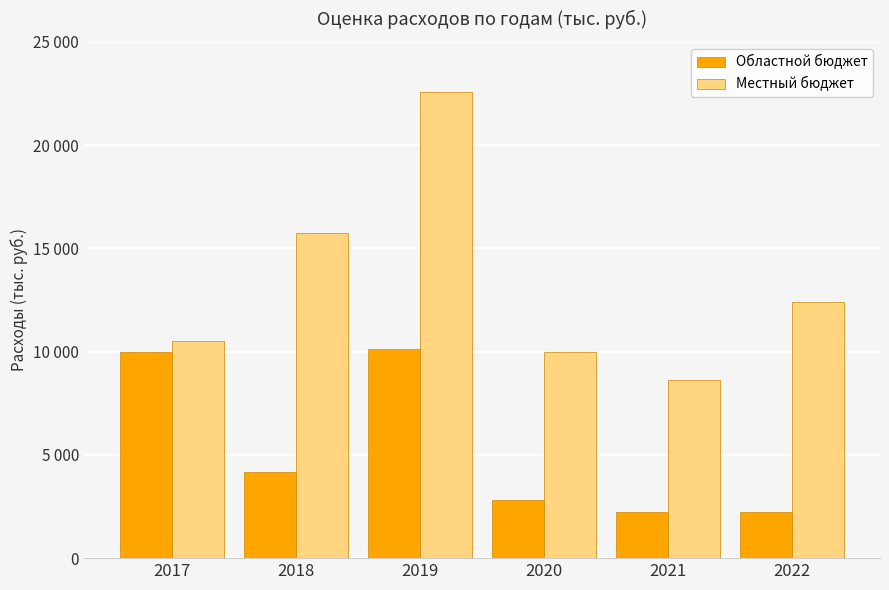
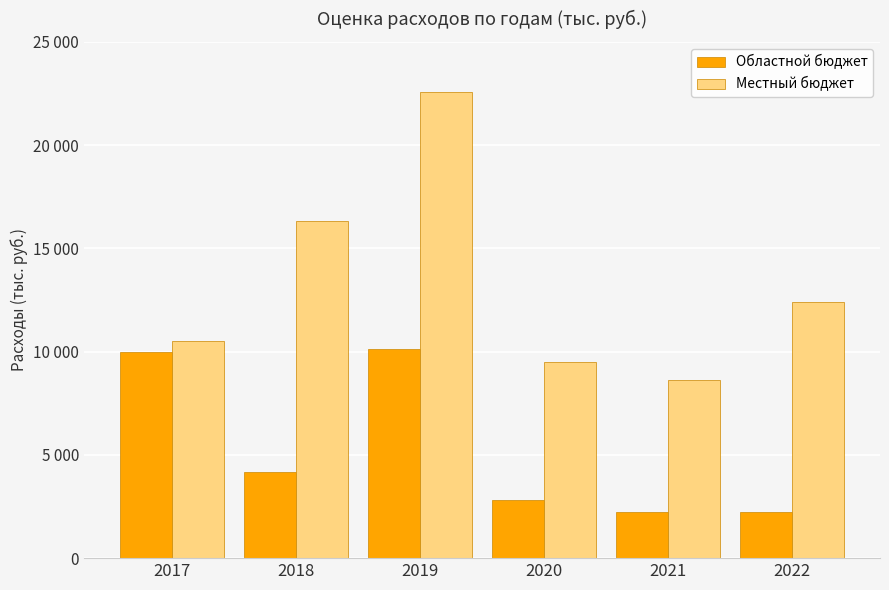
Местный бюджет, 2018: 15800 -> 16300
Местный бюджет, 2020: 10000 -> 9500
